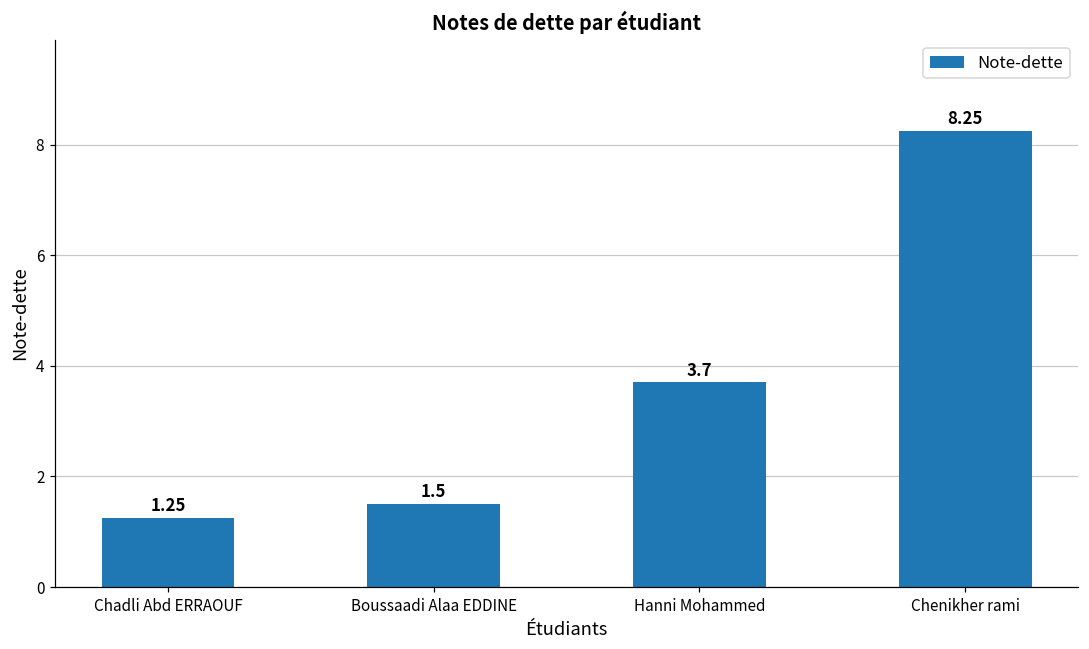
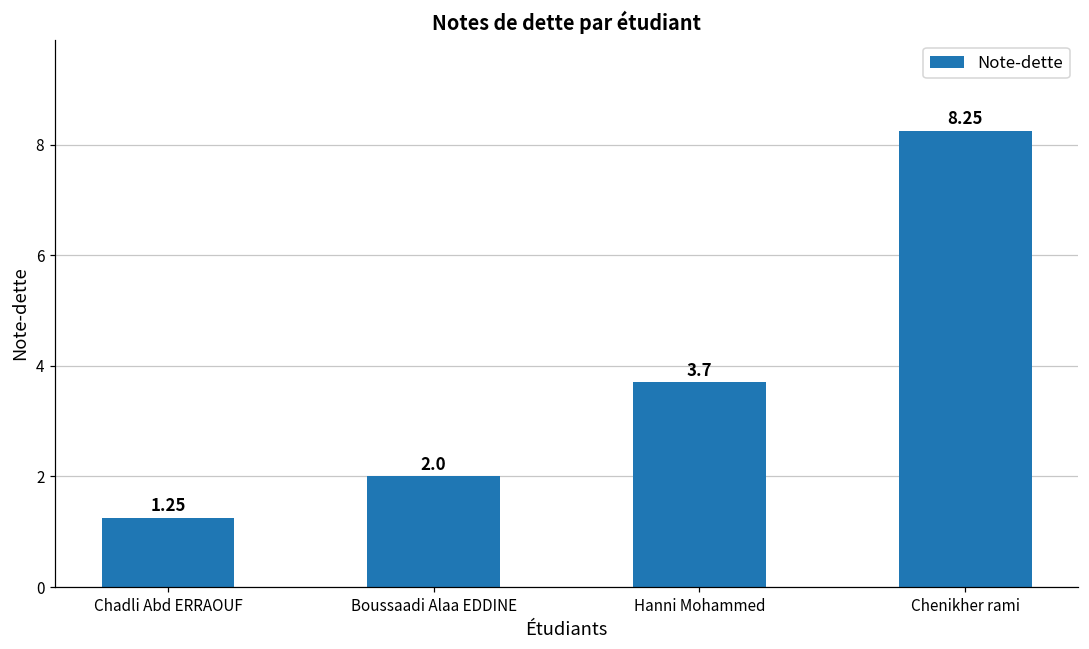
Boussaadi Alaa EDDINE: 1.5 -> 2.0
